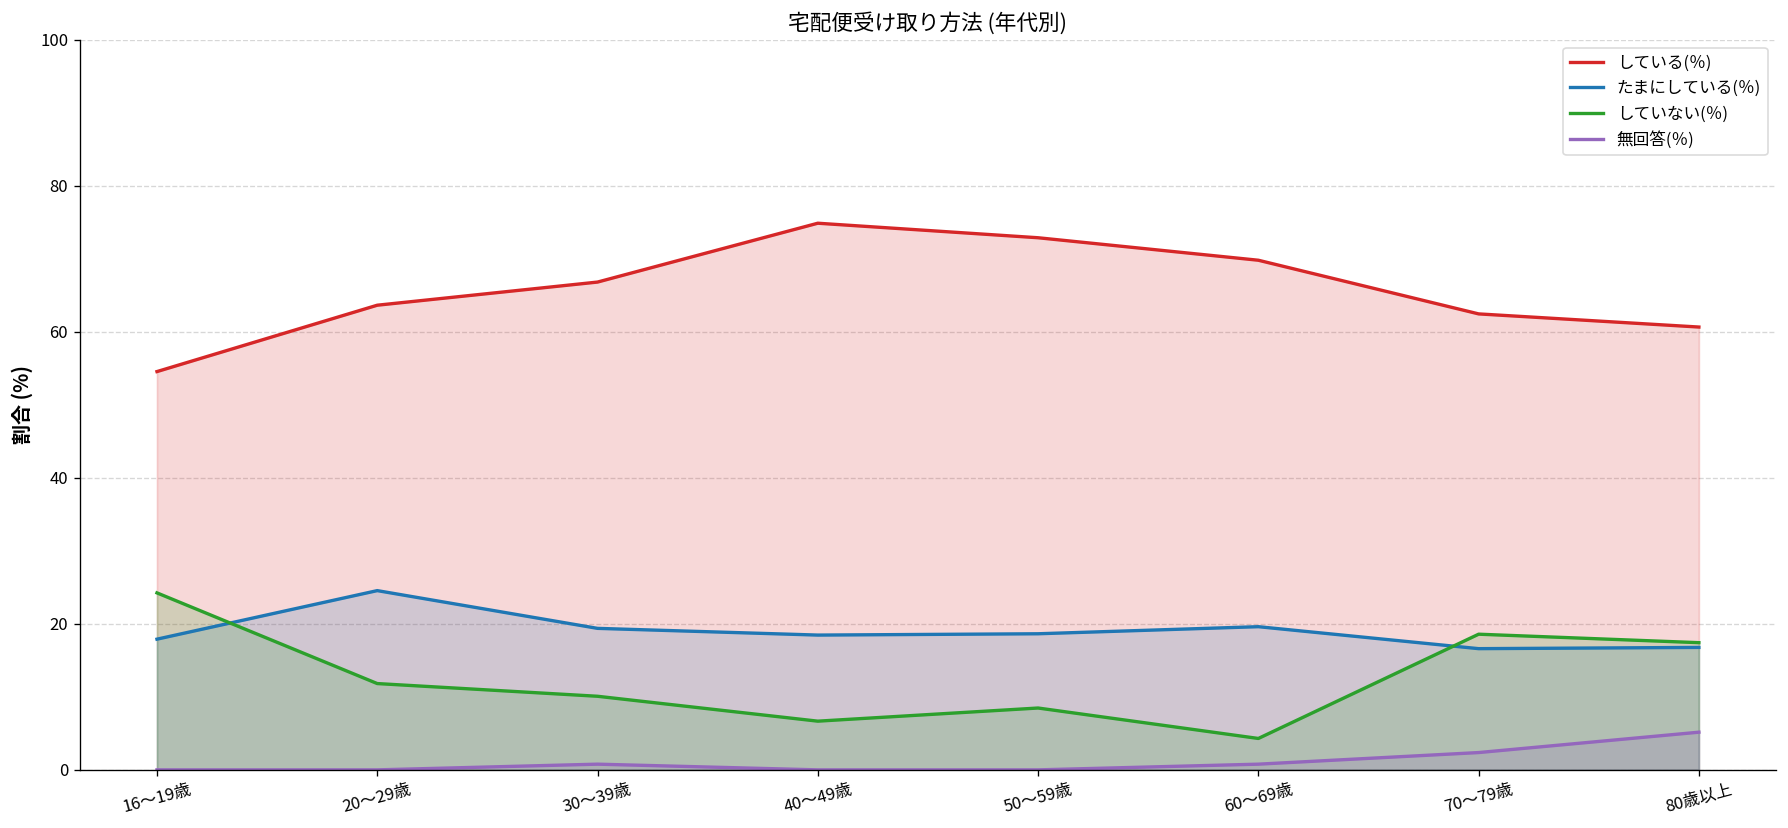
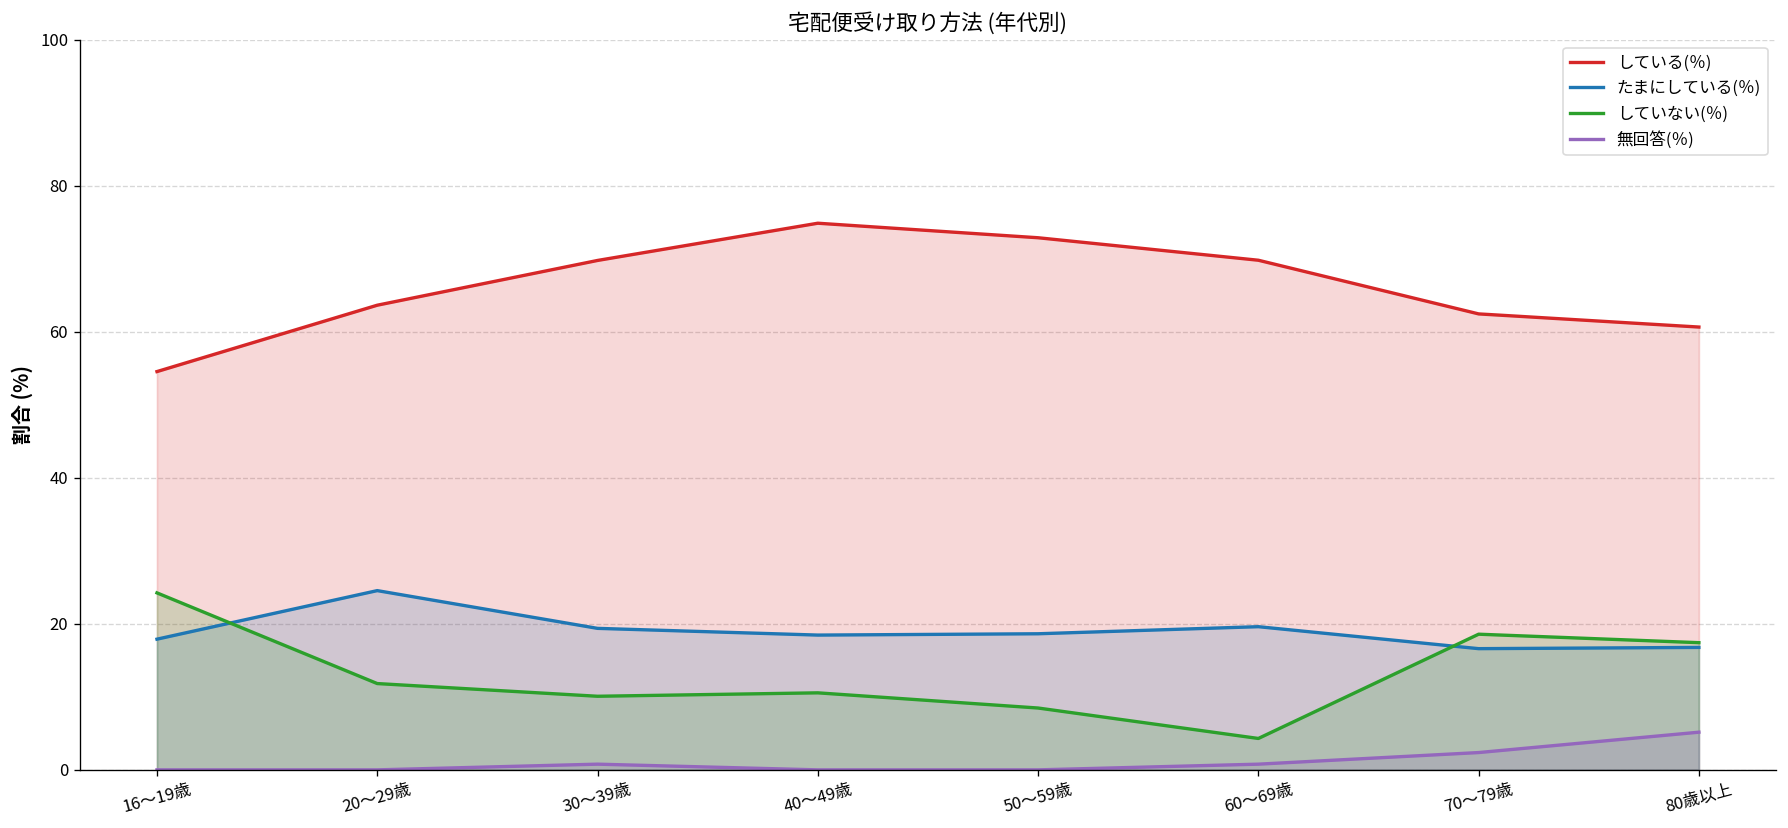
している(％), 30～39歳: 67 -> 70
していない(％), 40～49歳: 7 -> 11
